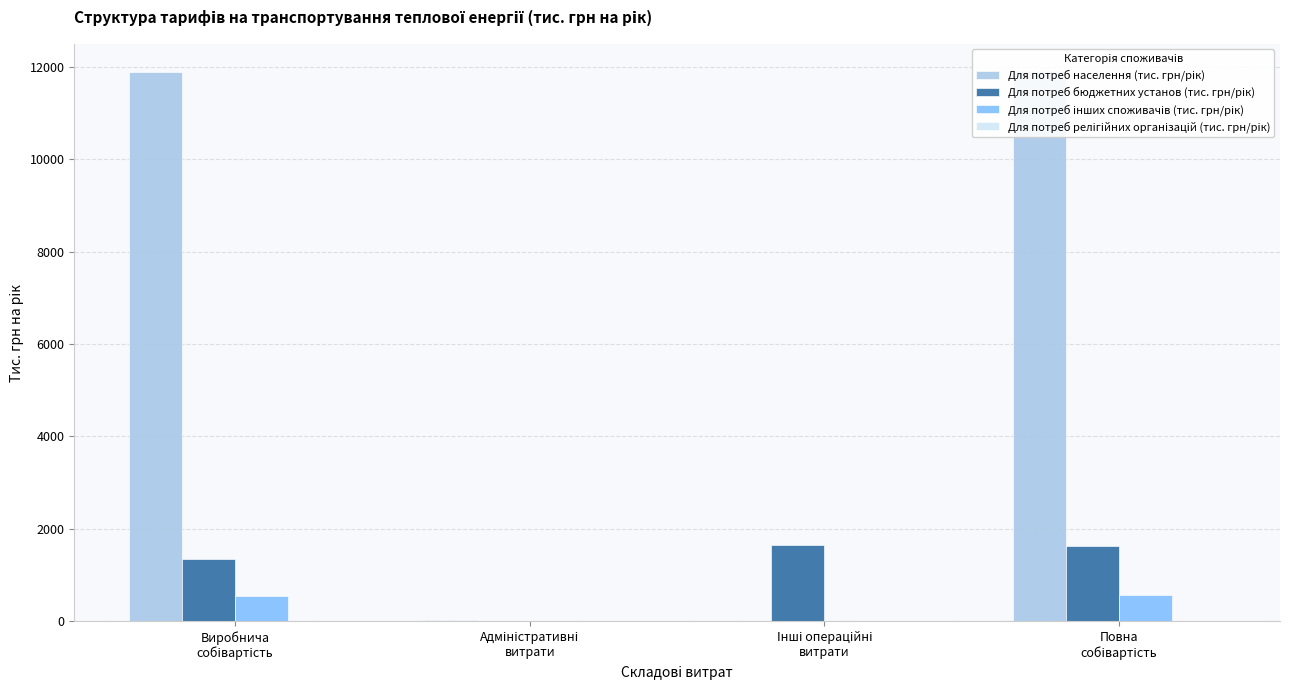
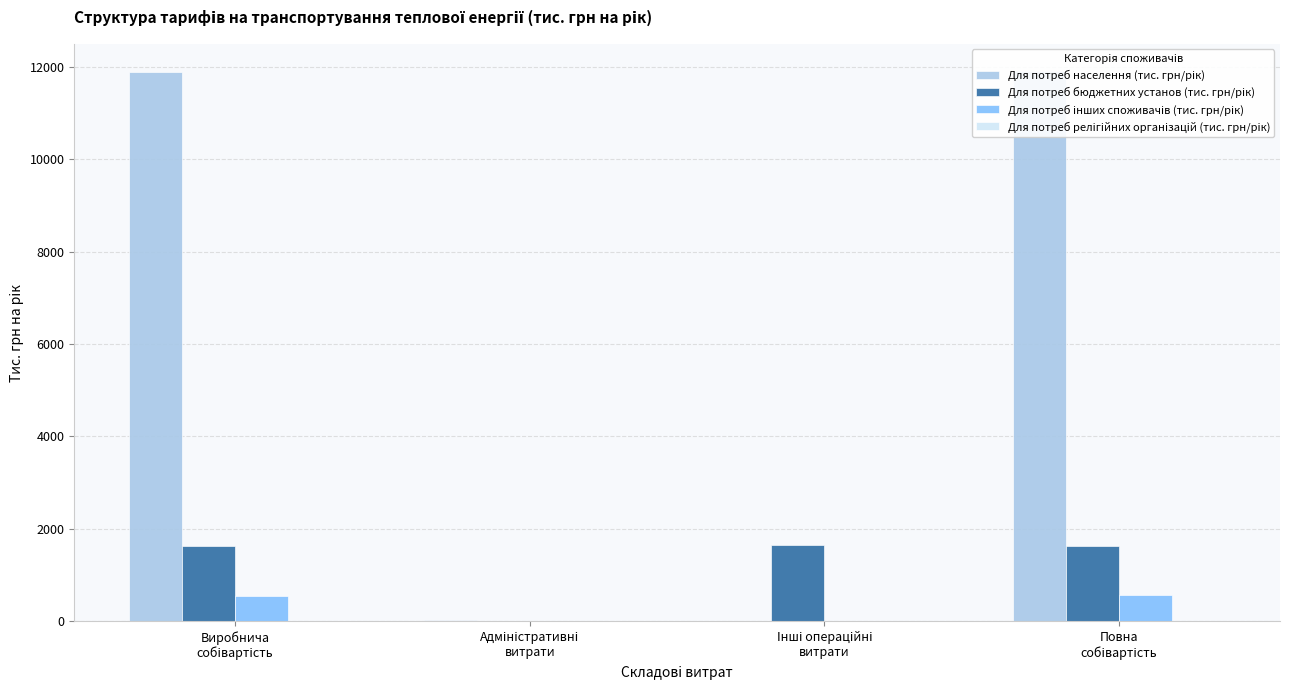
Для потреб бюджетних установ (тис. грн/рік), Виробнича собівартість: 1400 -> 1600
